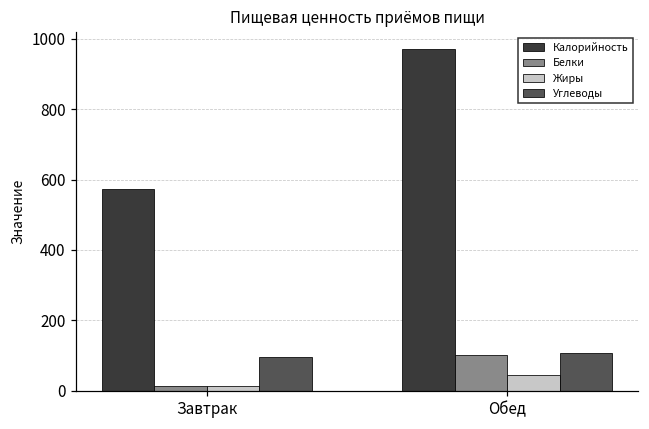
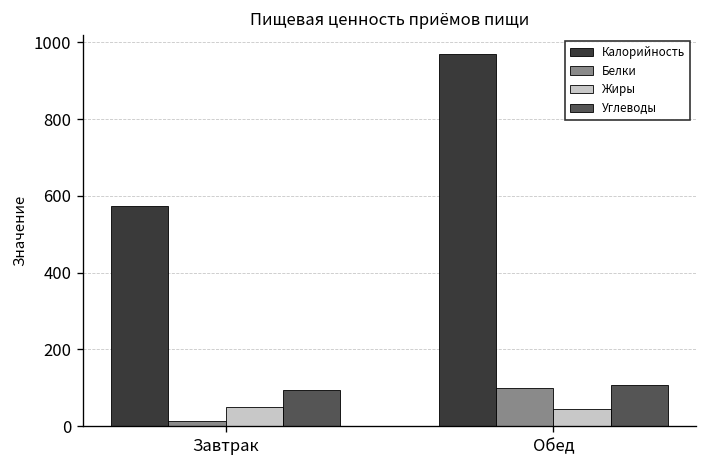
Жиры, Завтрак: 10 -> 50
